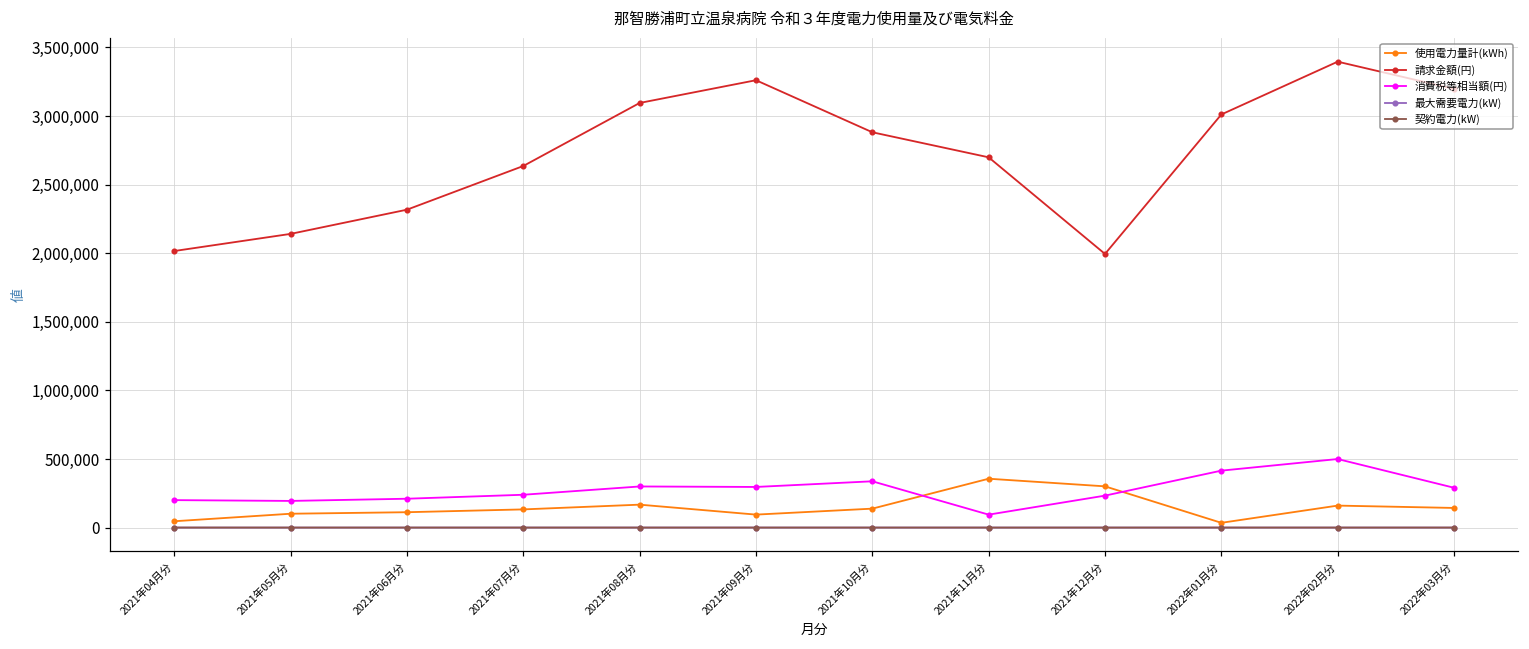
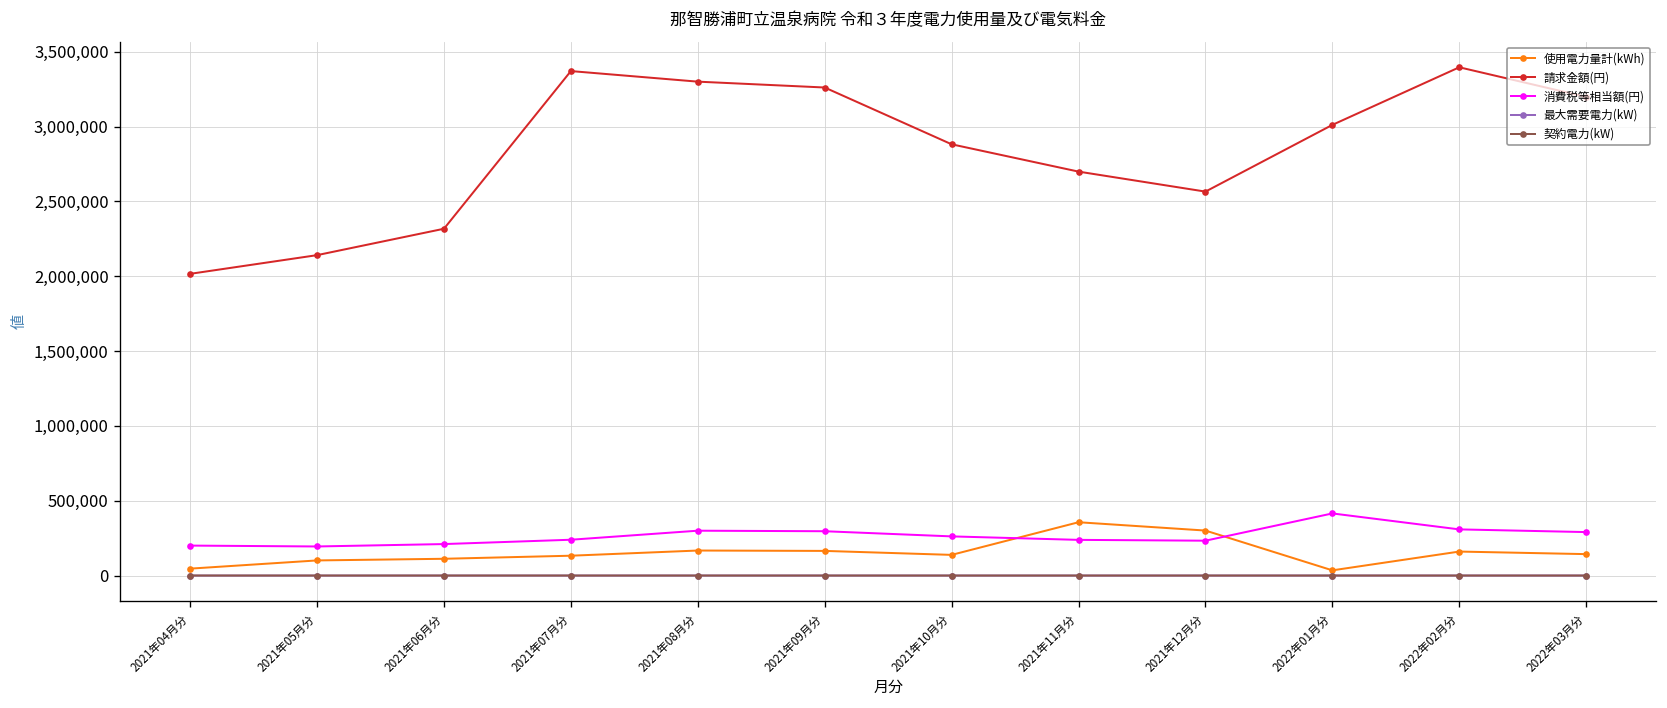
請求金額(円), 2021年07月分: 2,640,000 -> 3,370,000
請求金額(円), 2021年08月分: 3,100,000 -> 3,300,000
使用電力量計(kWh), 2021年09月分: 90,000 -> 170,000
消費税等相当額(円), 2021年10月分: 340,000 -> 260,000
消費税等相当額(円), 2021年11月分: 90,000 -> 240,000
請求金額(円), 2021年12月分: 2,000,000 -> 2,570,000
消費税等相当額(円), 2022年02月分: 500,000 -> 310,000
